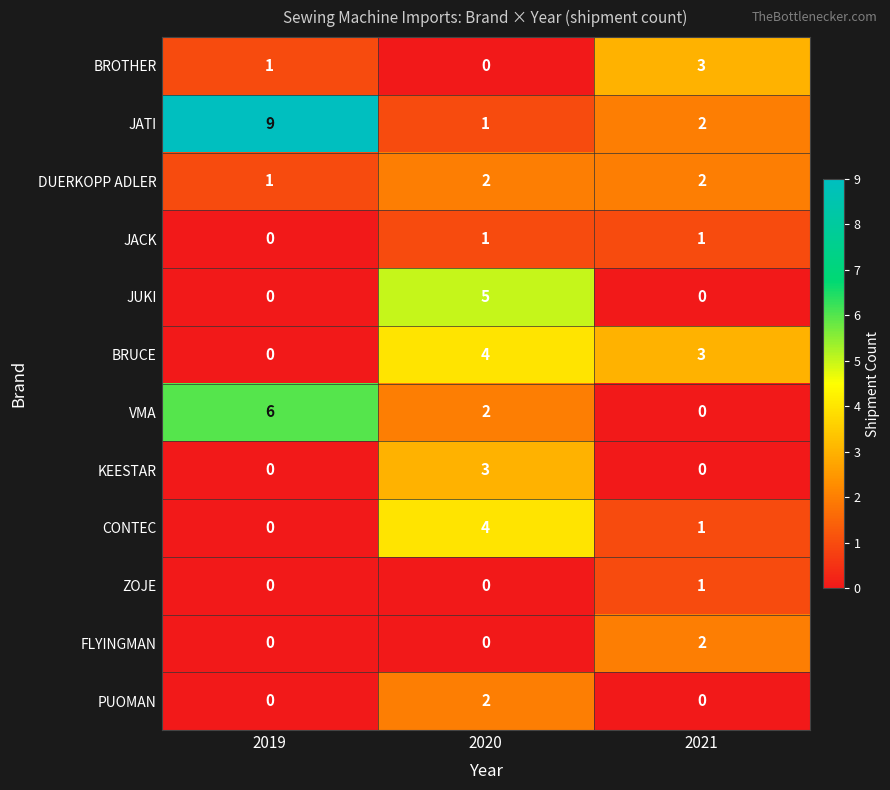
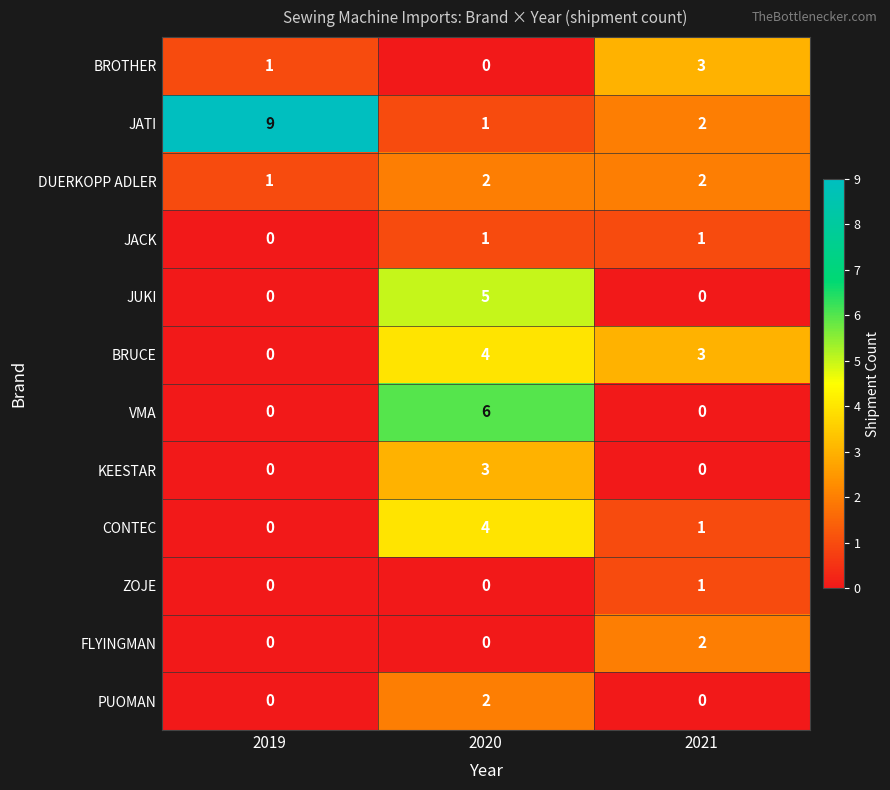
VMA, 2019: 6 -> 0
VMA, 2020: 2 -> 6
